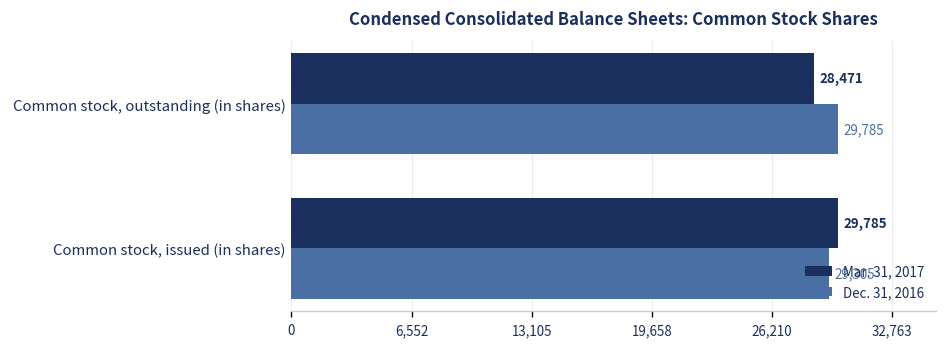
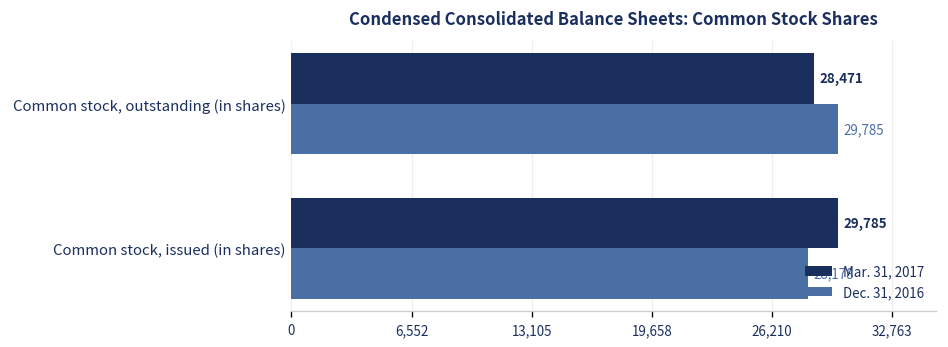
Dec. 31, 2016, Common stock, issued (in shares): 29,305 -> 28,178
